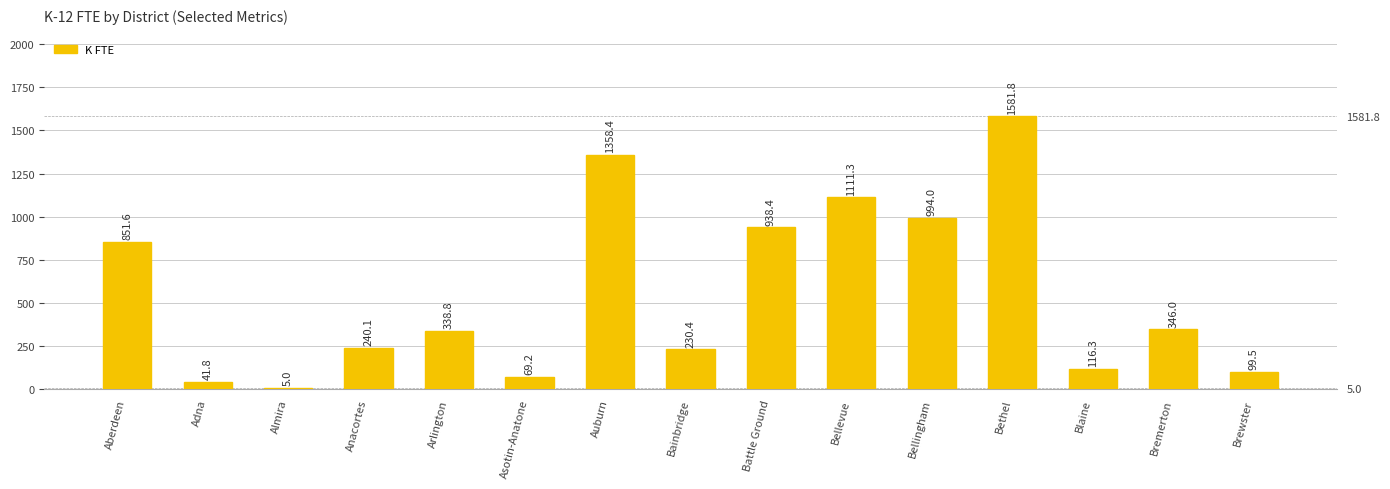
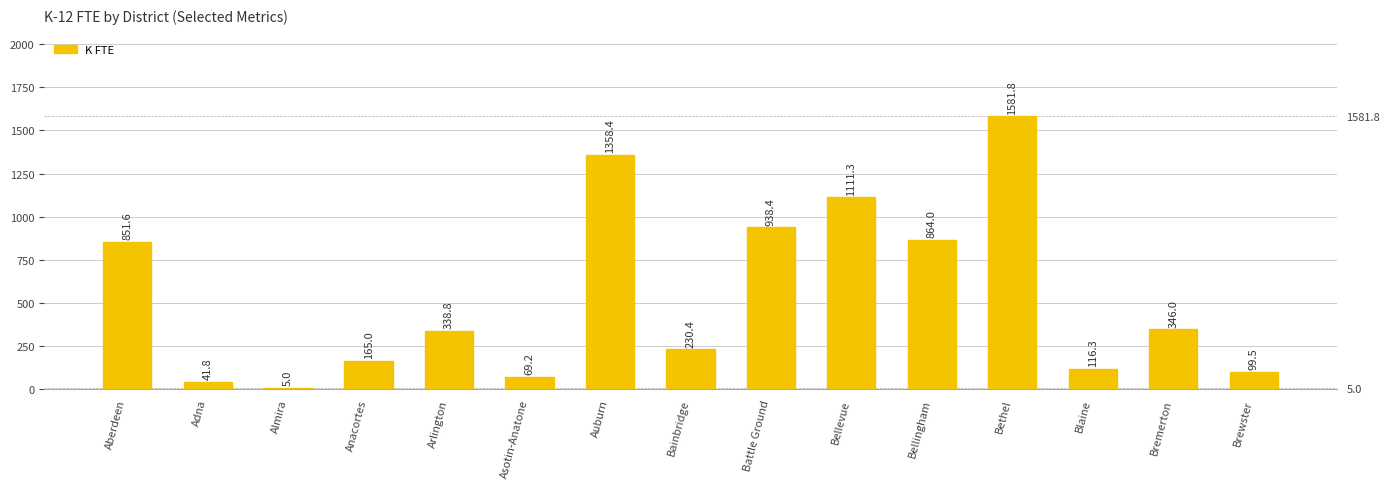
Anacortes: 240.1 -> 165.0
Bellingham: 994.0 -> 864.0
